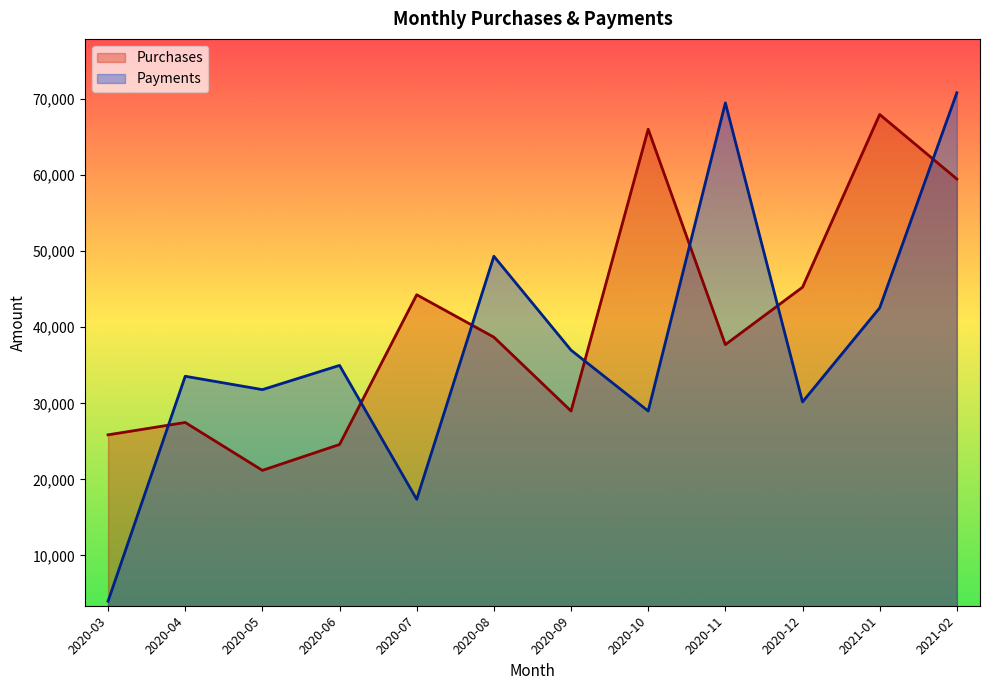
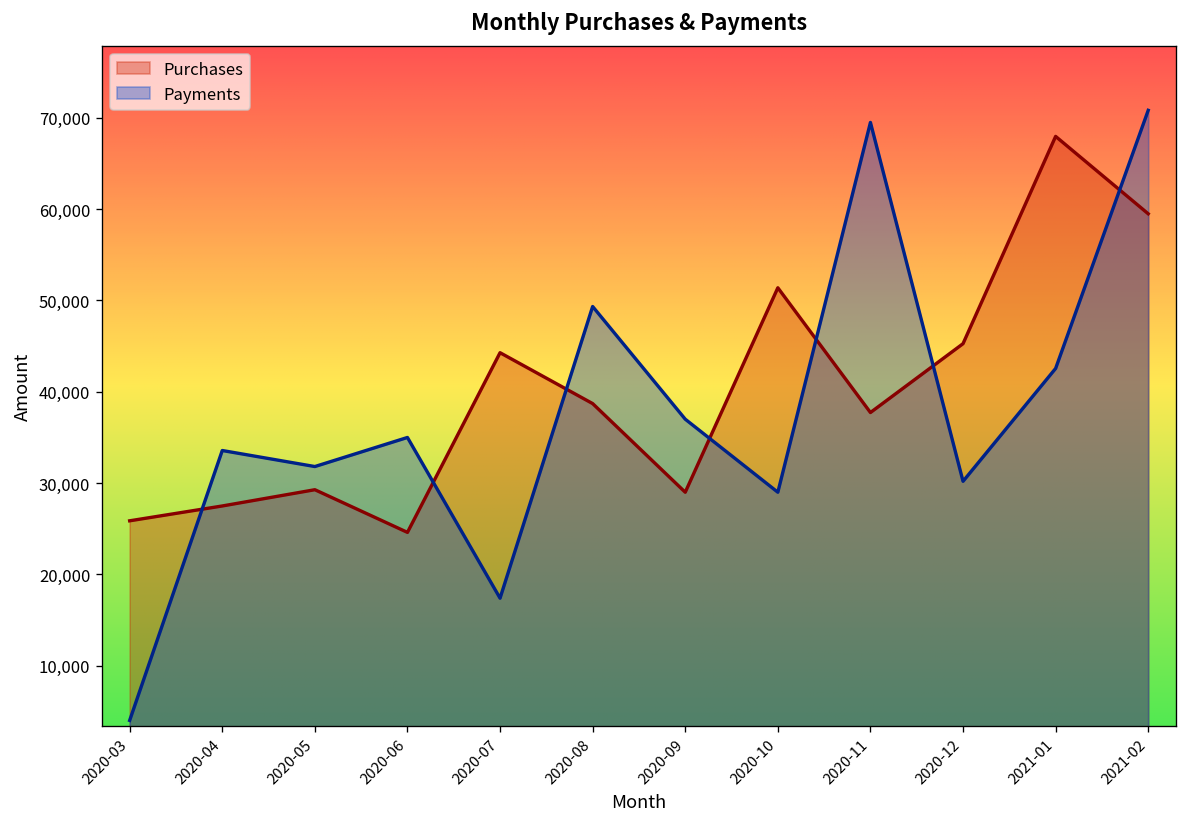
Purchases, 2020-05: 21,000 -> 29,000
Purchases, 2020-10: 66,000 -> 51,000
